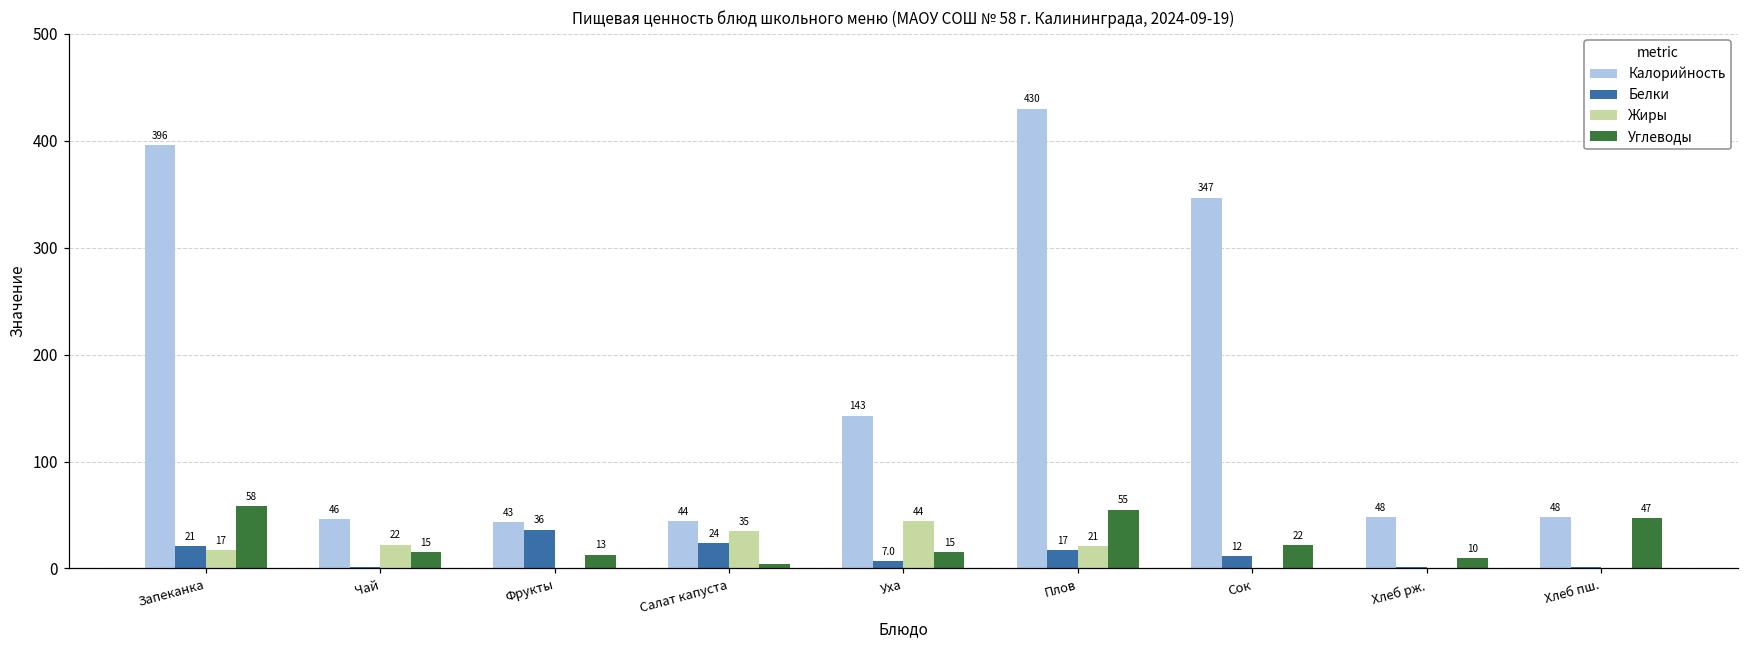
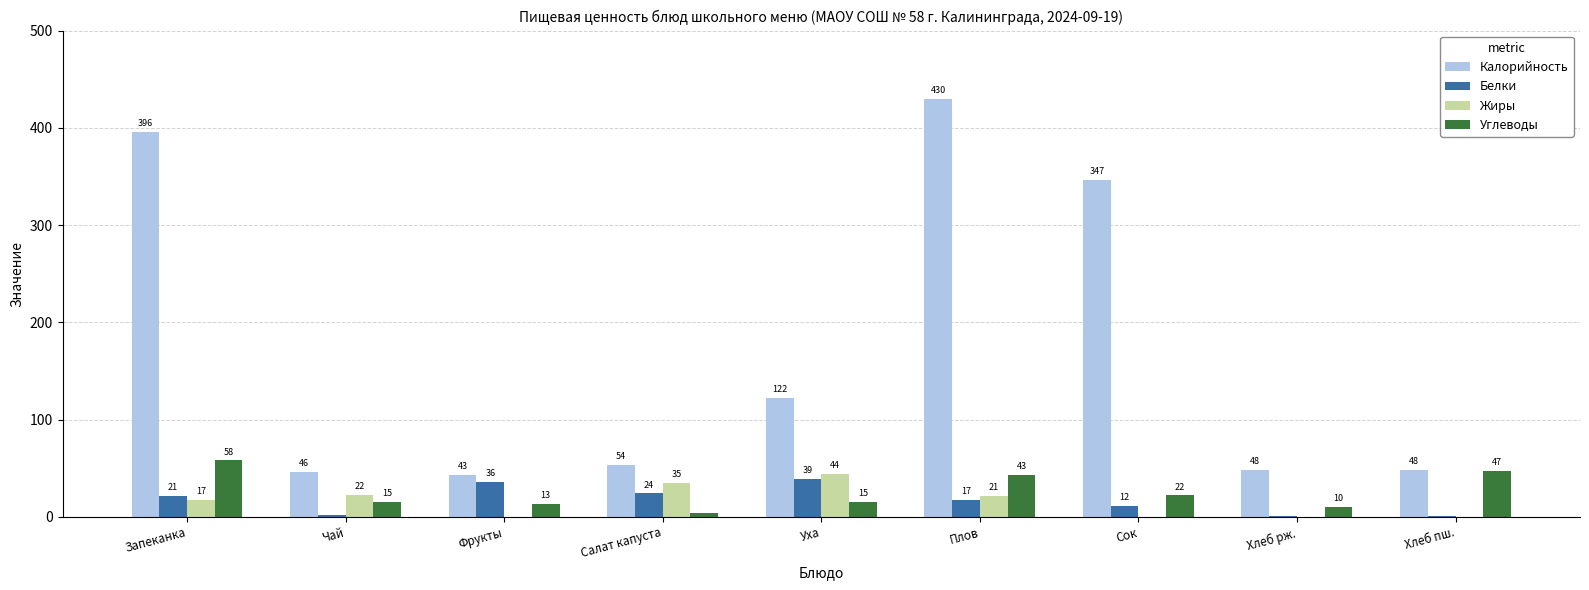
Калорийность, Салат капуста: 44 -> 54
Калорийность, Уха: 143 -> 122
Белки, Уха: 7.0 -> 39
Углеводы, Плов: 55 -> 43
